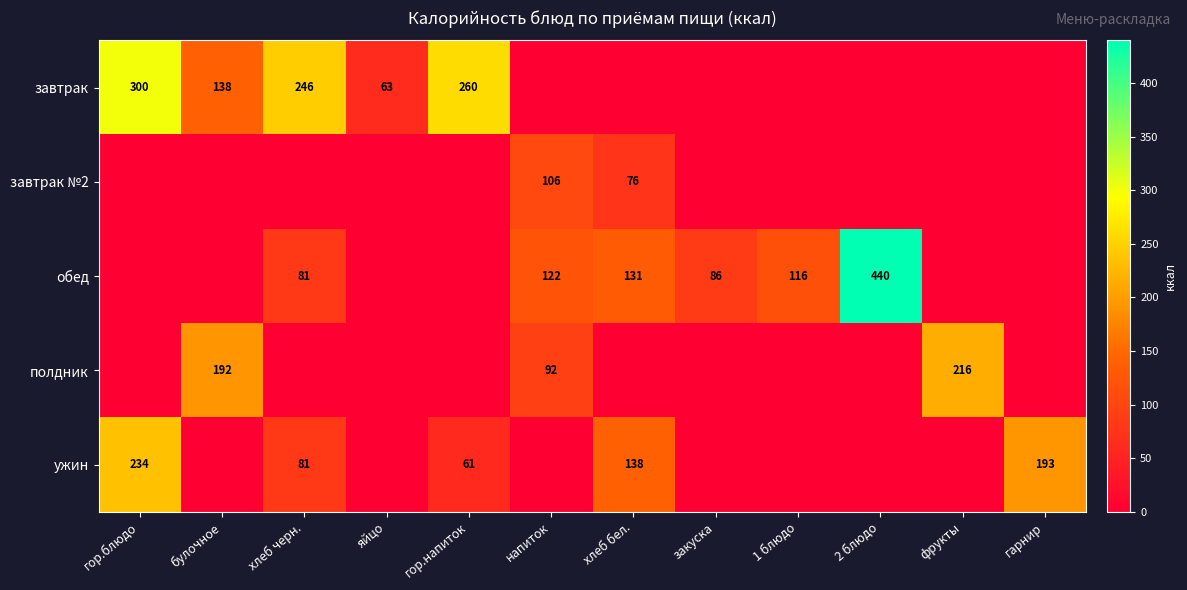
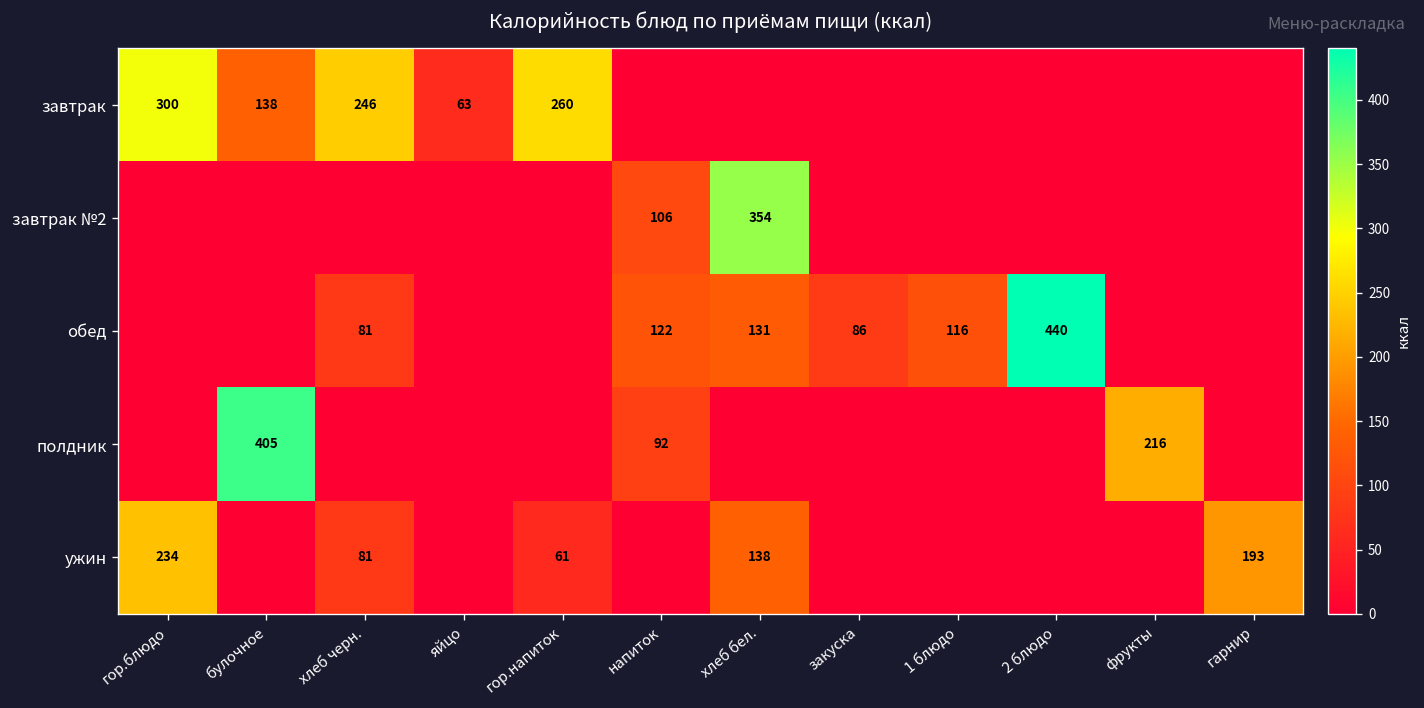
завтрак №2, хлеб бел.: 76 -> 354
полдник, булочное: 192 -> 405
